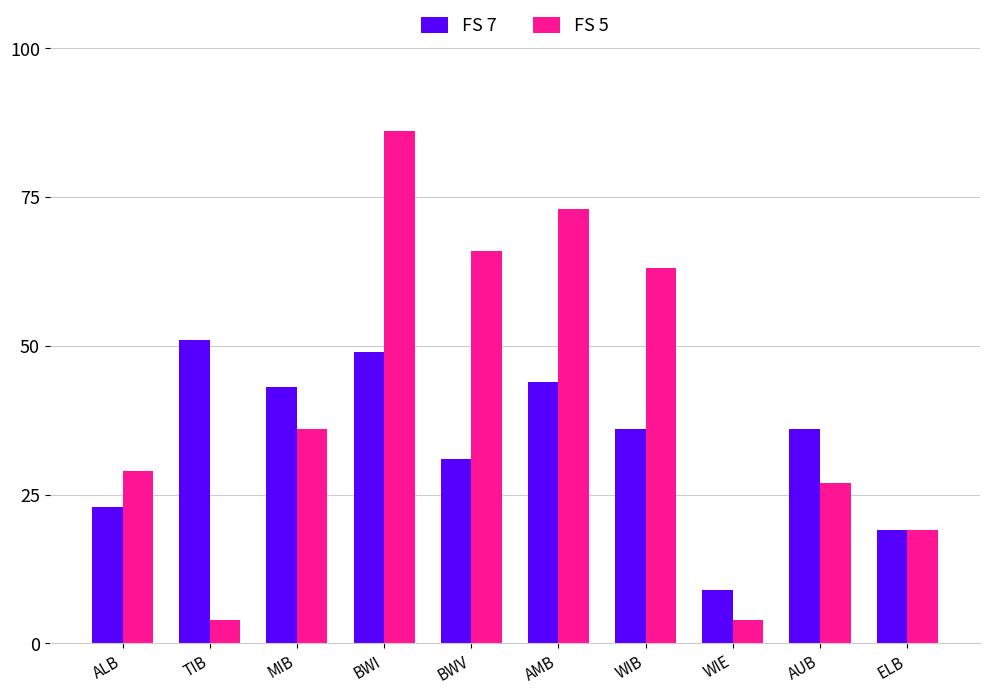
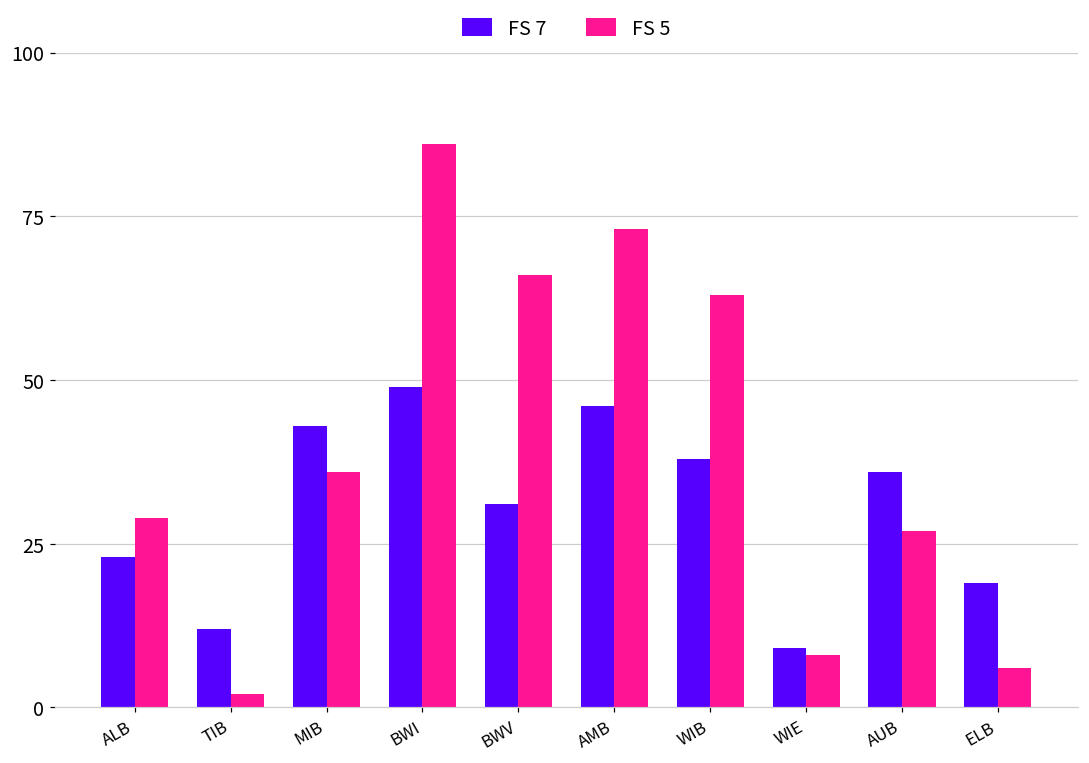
FS 7, TIB: 51 -> 12
FS 5, TIB: 4 -> 2
FS 7, AMB: 44 -> 46
FS 7, WIB: 36 -> 38
FS 5, WIE: 4 -> 8
FS 5, ELB: 19 -> 6
